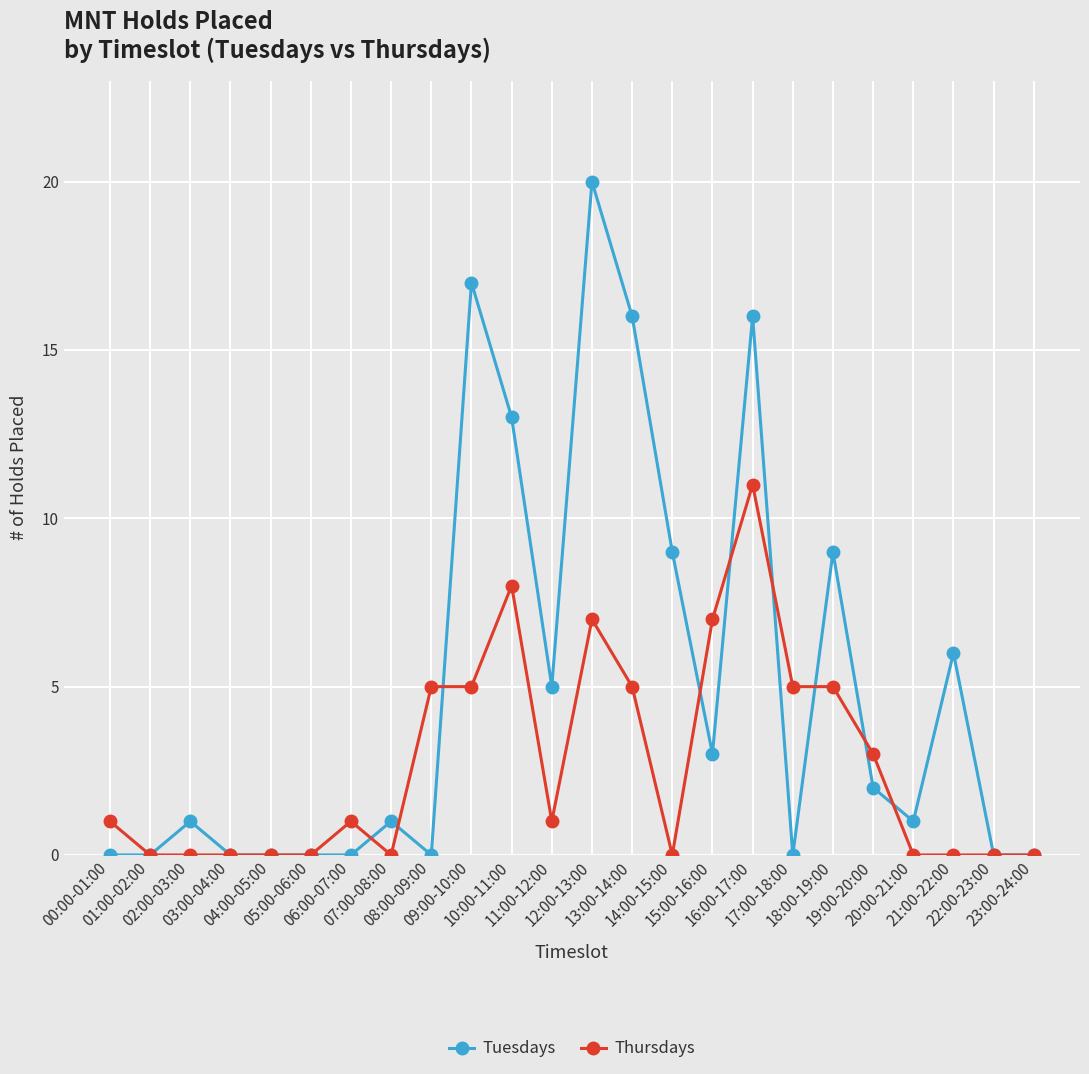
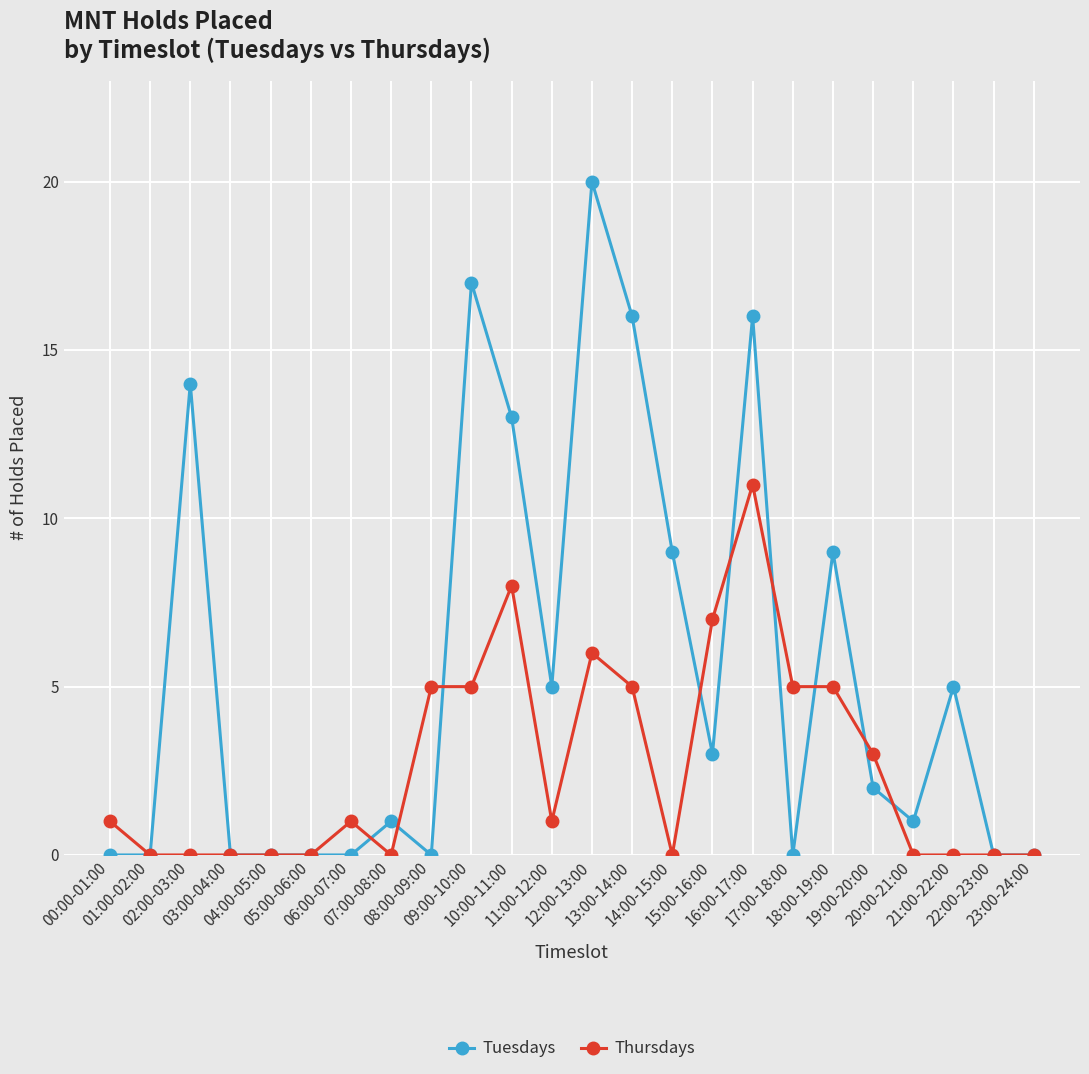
Tuesdays, 02:00-03:00: 1 -> 14
Thursdays, 12:00-13:00: 7 -> 6
Tuesdays, 21:00-22:00: 6 -> 5
